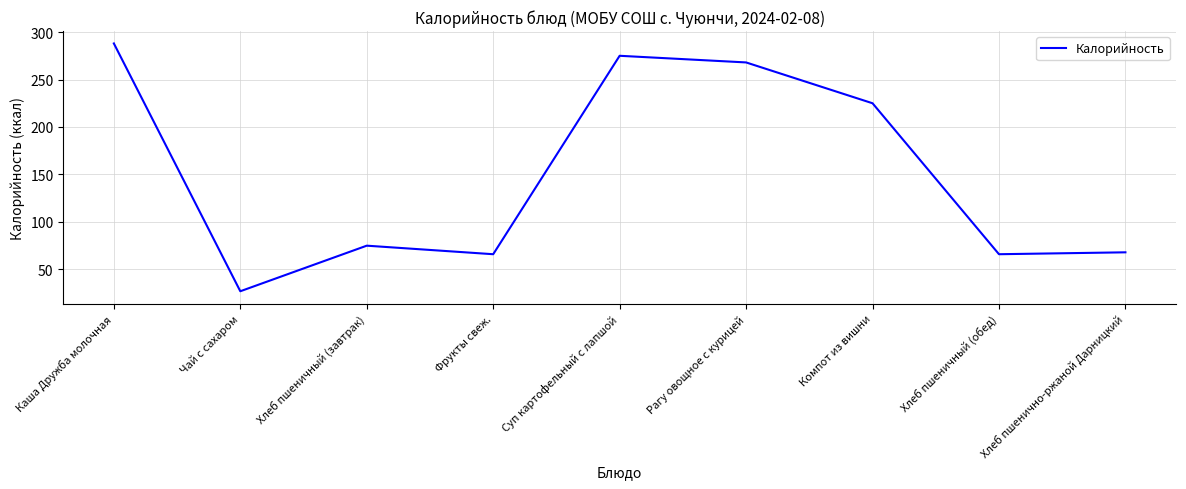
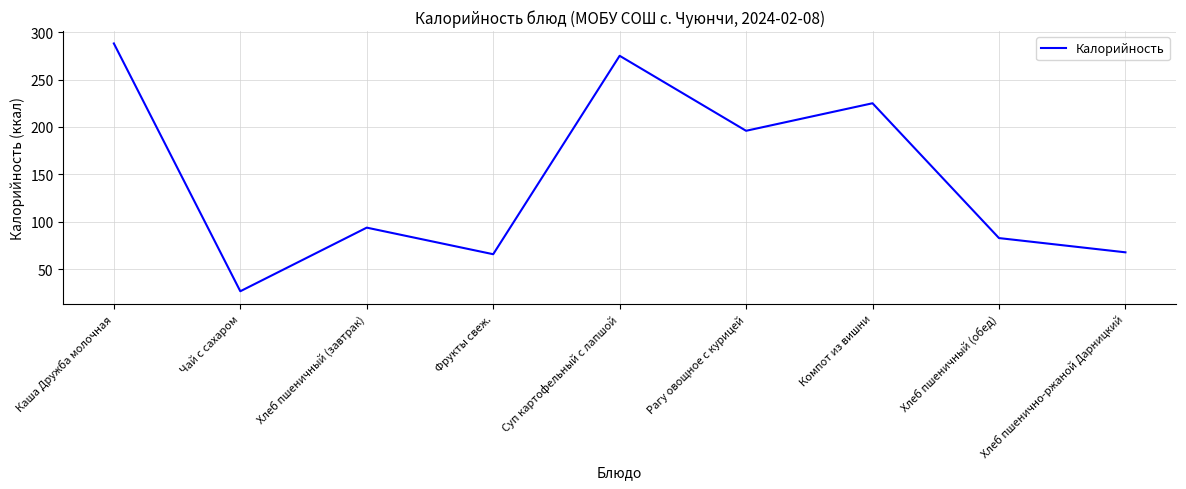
Хлеб пшеничный (завтрак): 80 -> 90
Рагу овощное с курицей: 270 -> 200
Хлеб пшеничный (обед): 70 -> 80
